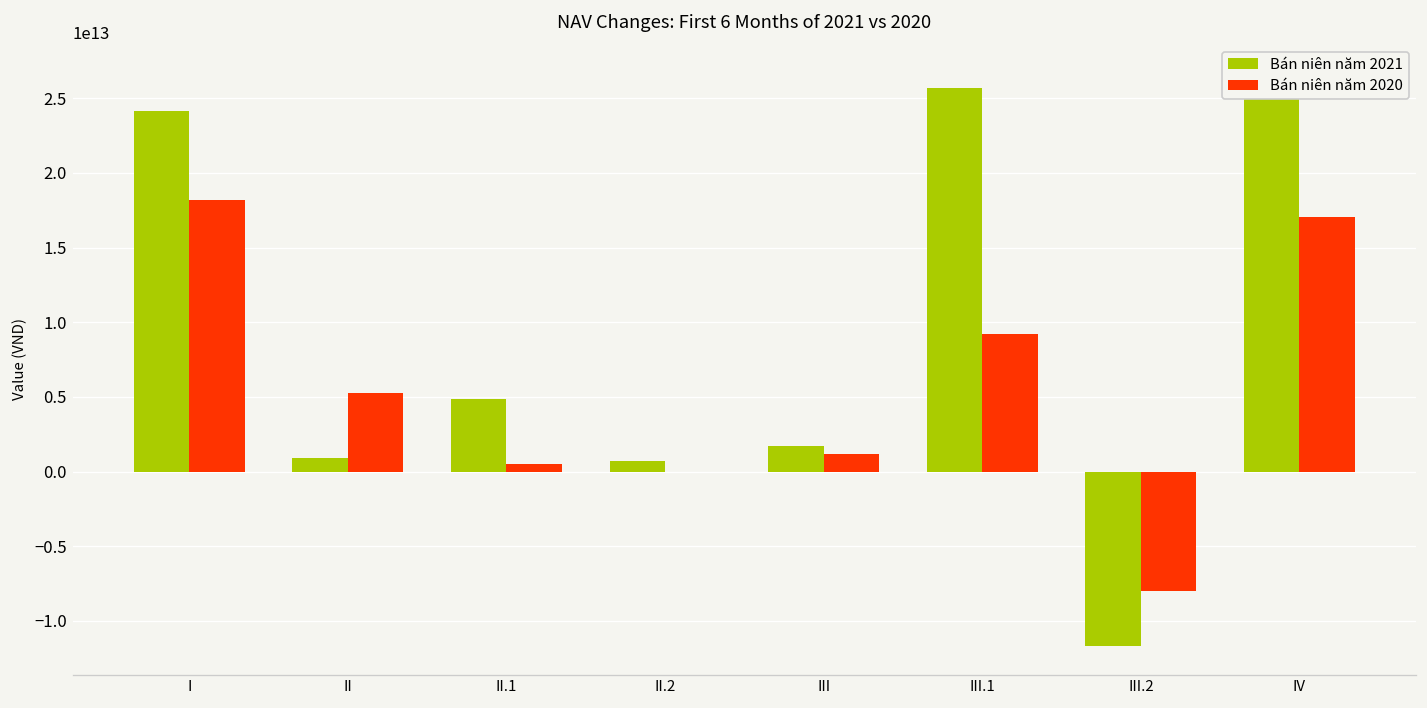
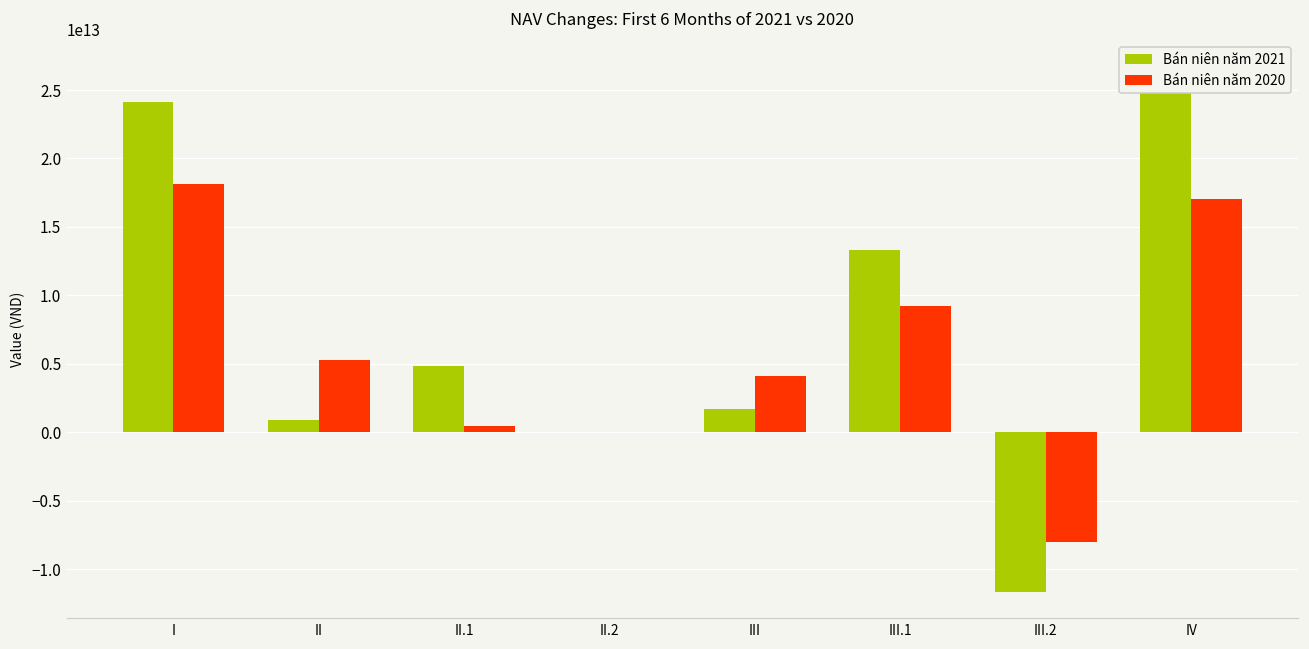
Bán niên năm 2021, II.2: 700000000000 -> 0
Bán niên năm 2020, III: 1200000000000 -> 4100000000000
Bán niên năm 2021, III.1: 25700000000000 -> 13400000000000
